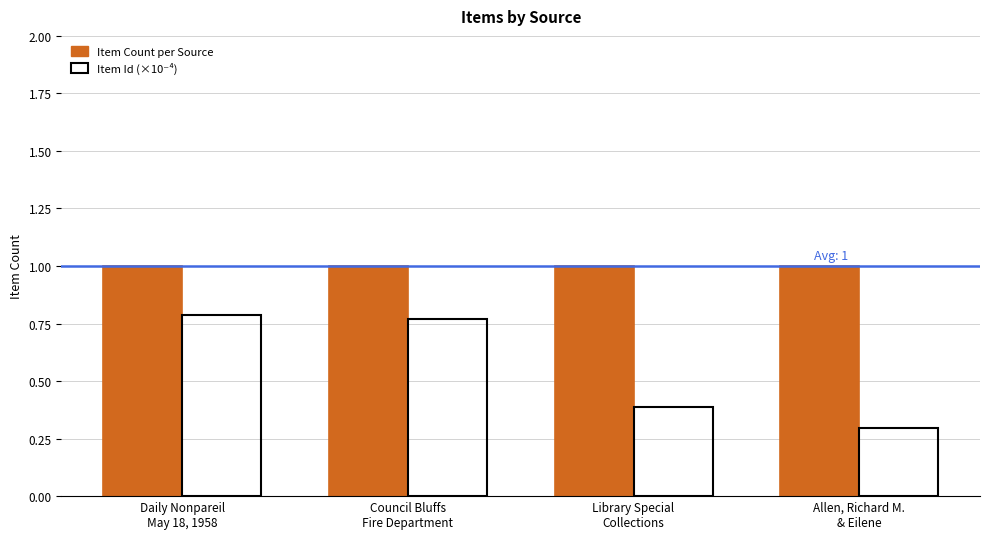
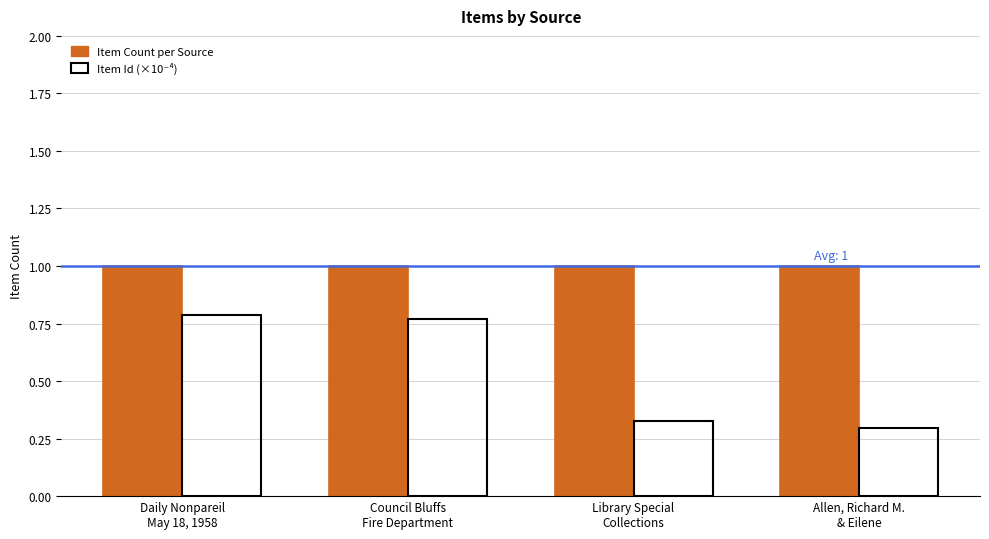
Item Id (×10⁻⁴), Library Special Collections: 0.39 -> 0.32
